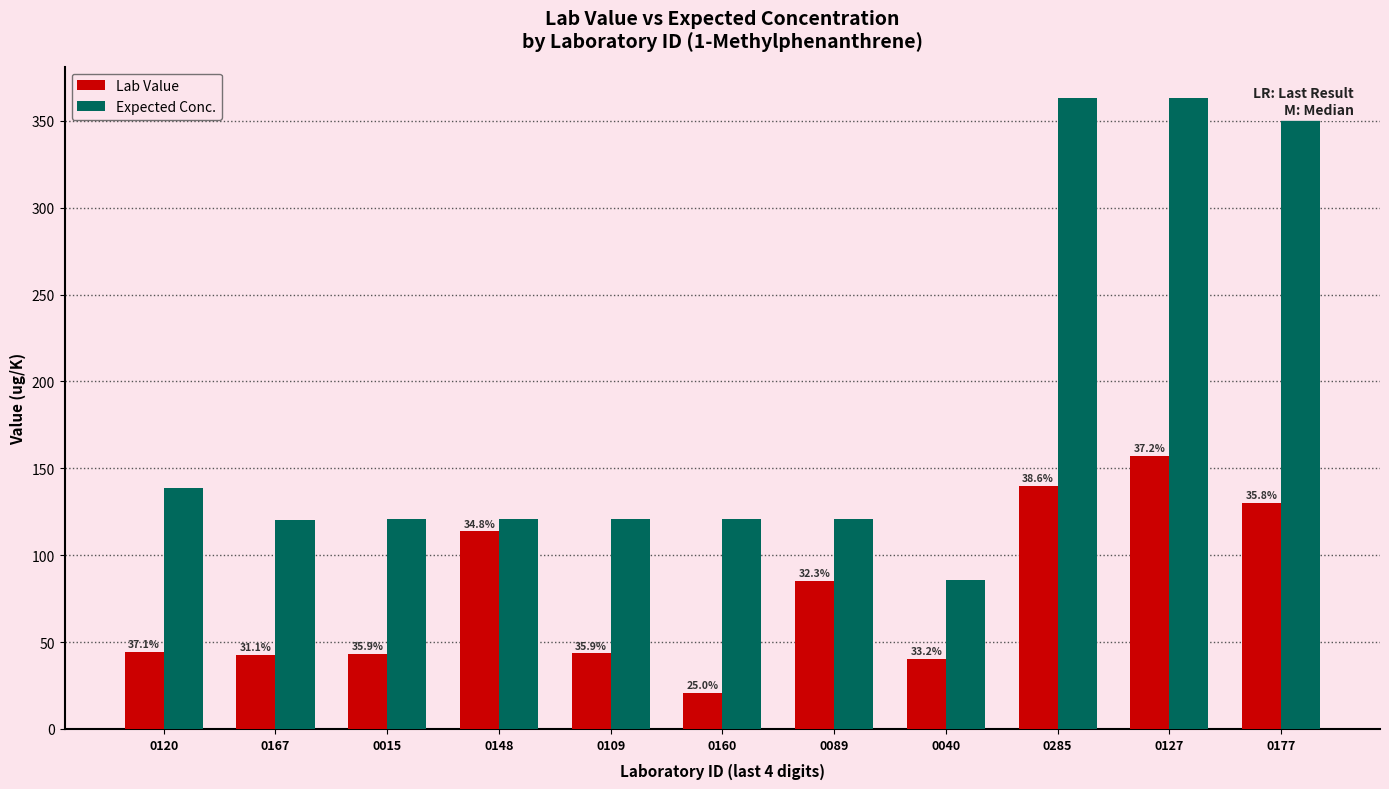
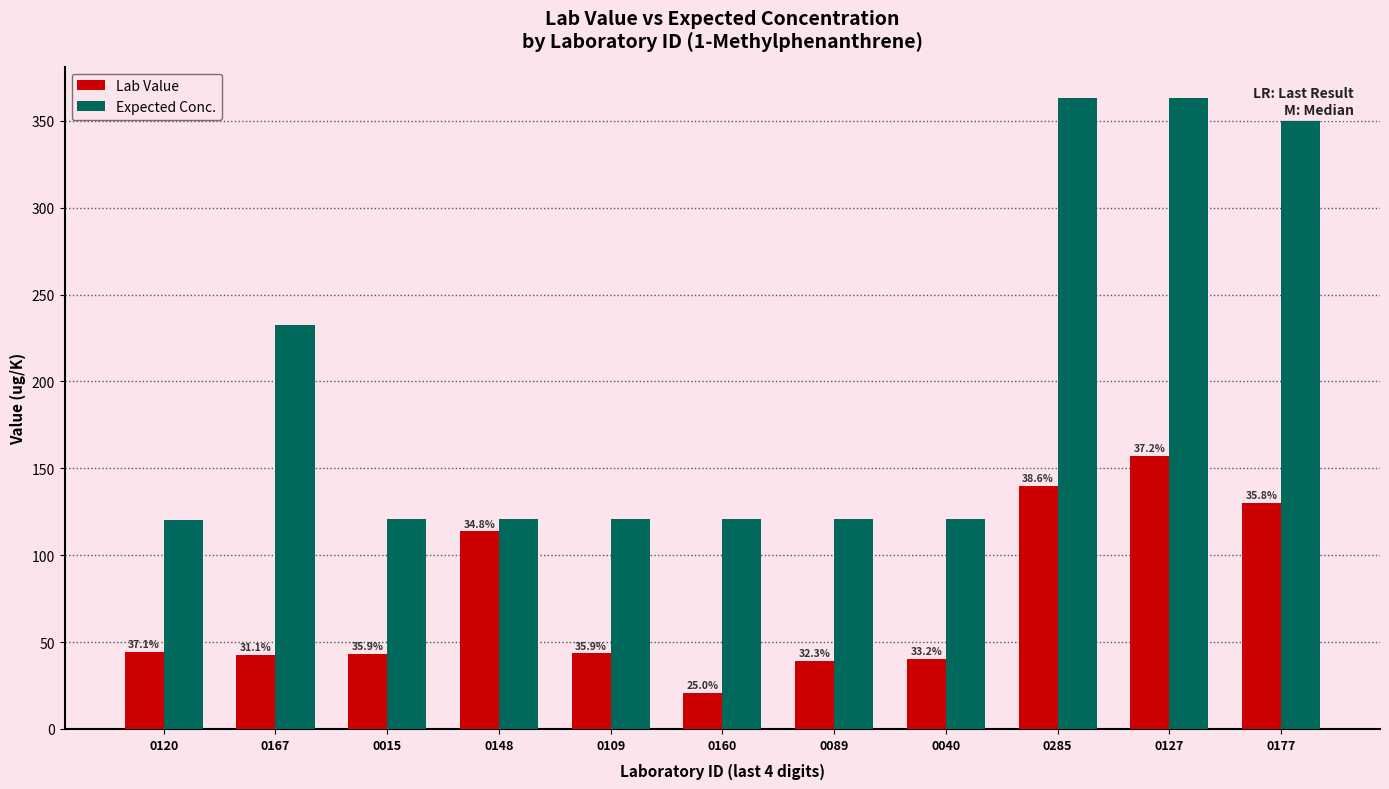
Expected Conc., 0120: 139 -> 120
Expected Conc., 0167: 120 -> 233
Lab Value, 0089: 85 -> 39
Expected Conc., 0040: 86 -> 121
